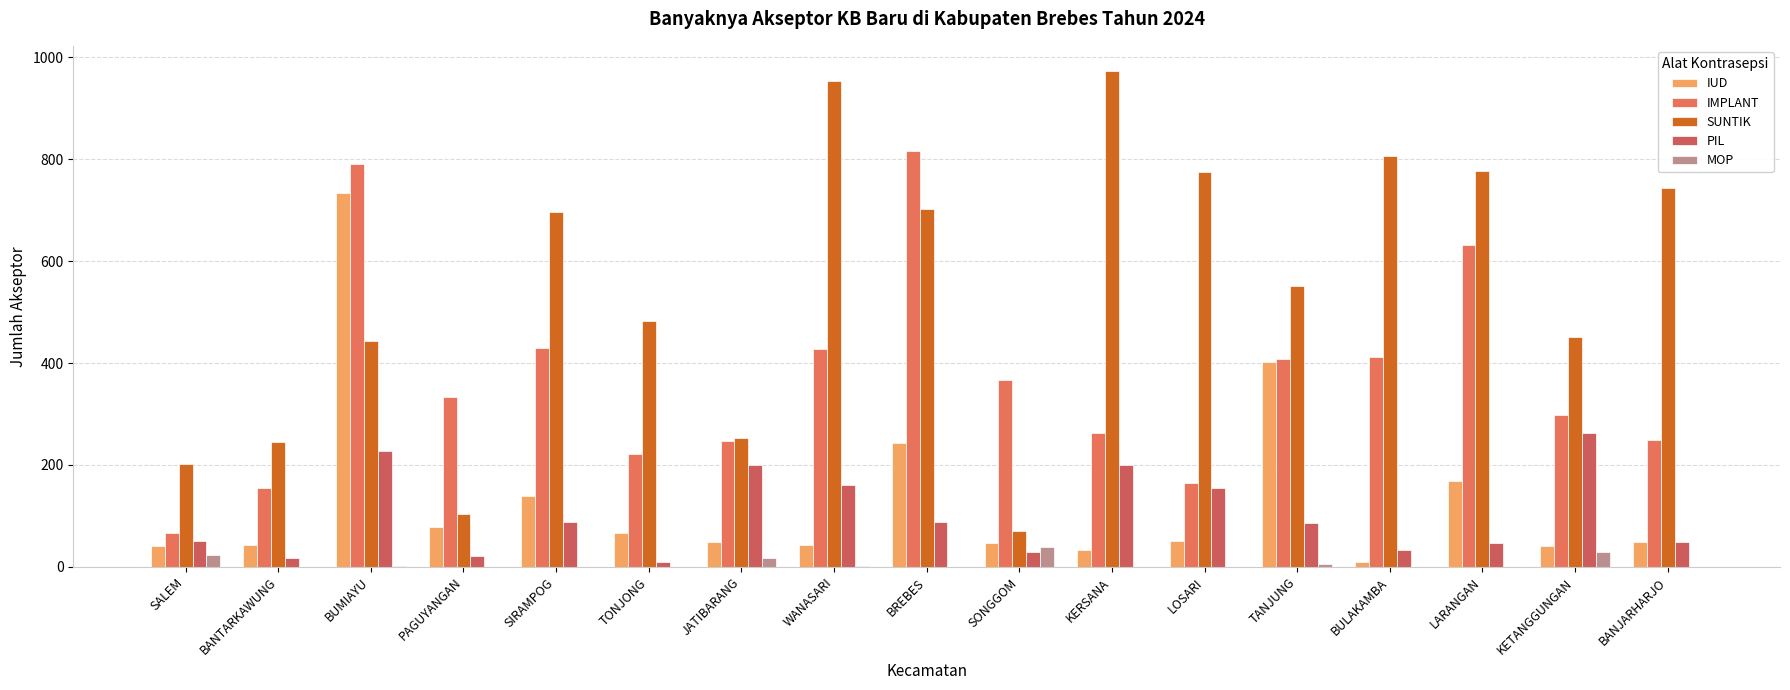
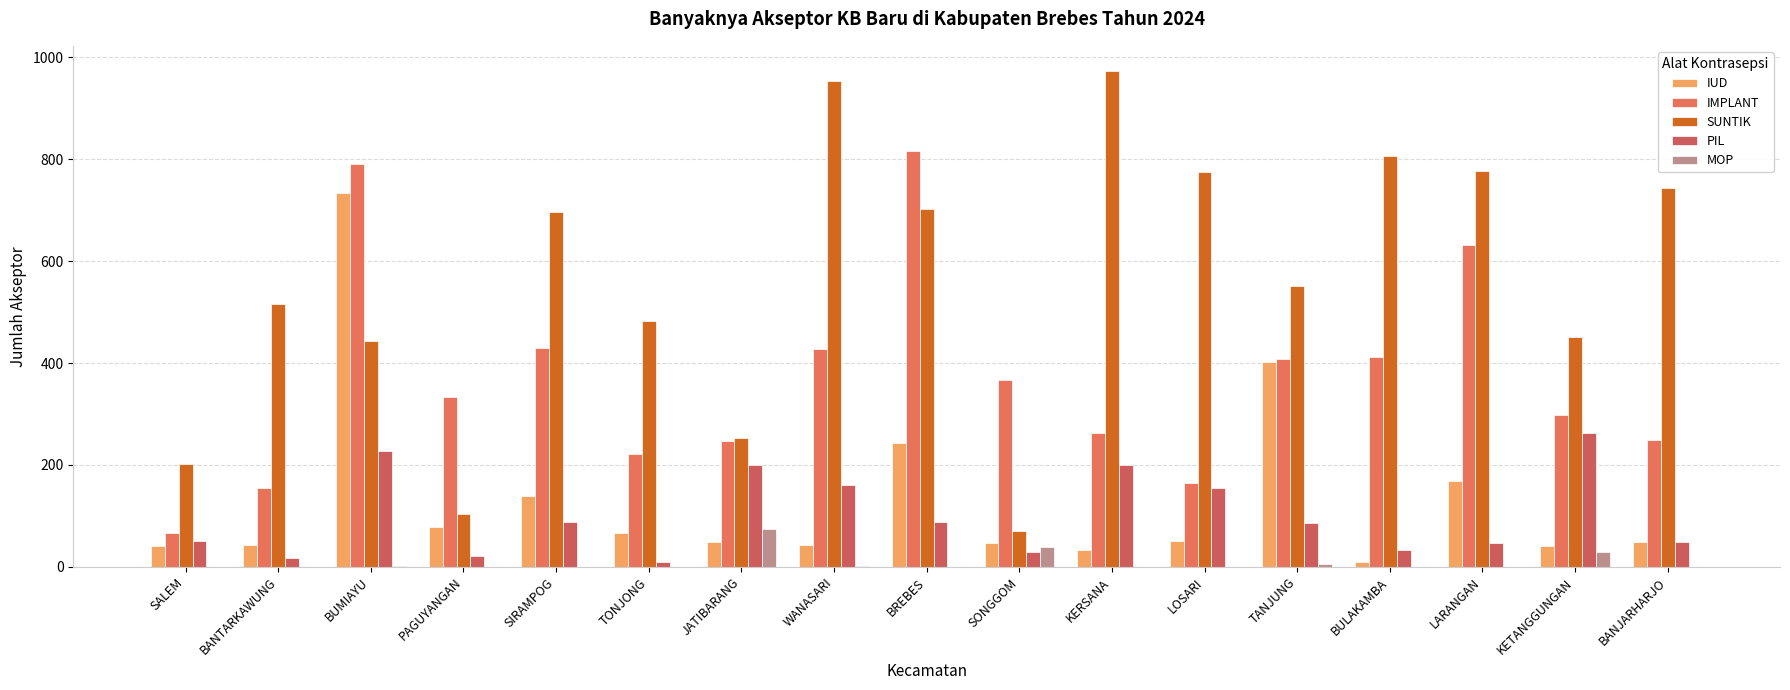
MOP, SALEM: 20 -> 0
SUNTIK, BANTARKAWUNG: 250 -> 520
MOP, JATIBARANG: 20 -> 80
